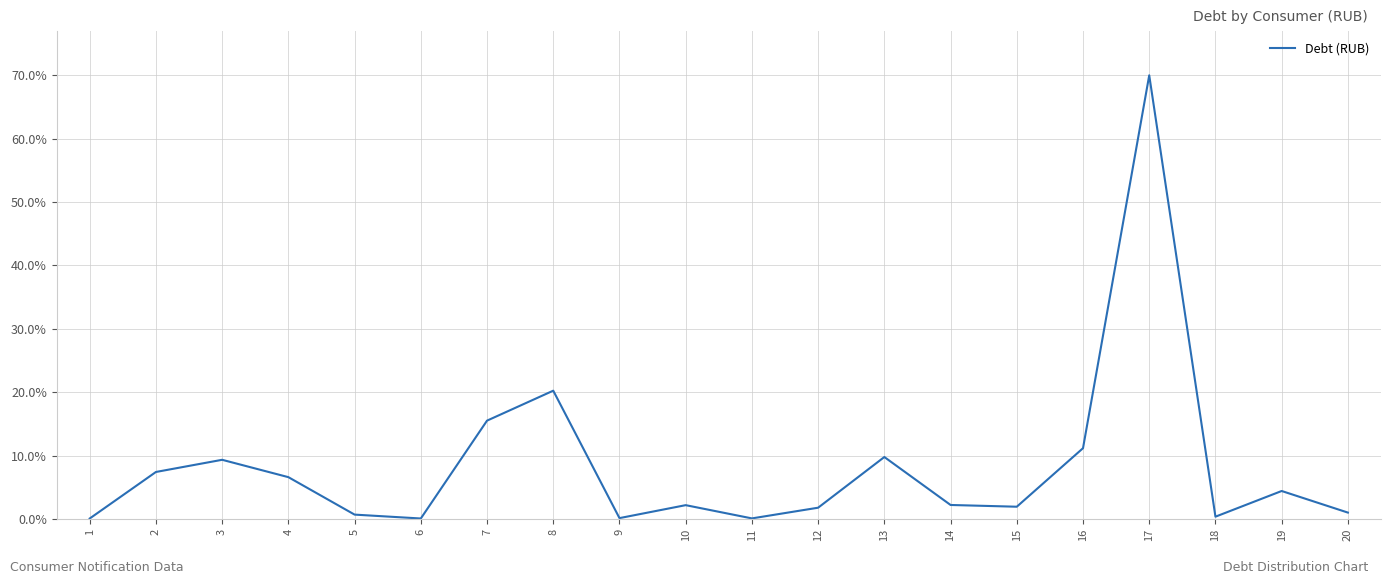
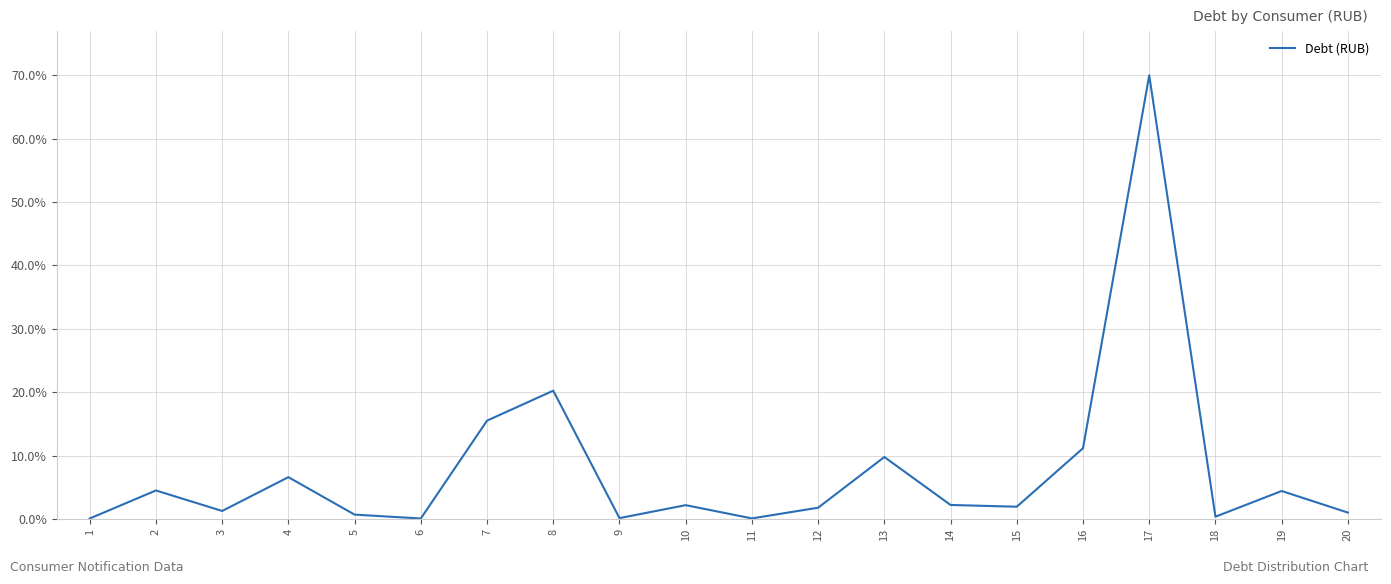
2: 7% -> 4%
3: 9% -> 1%
